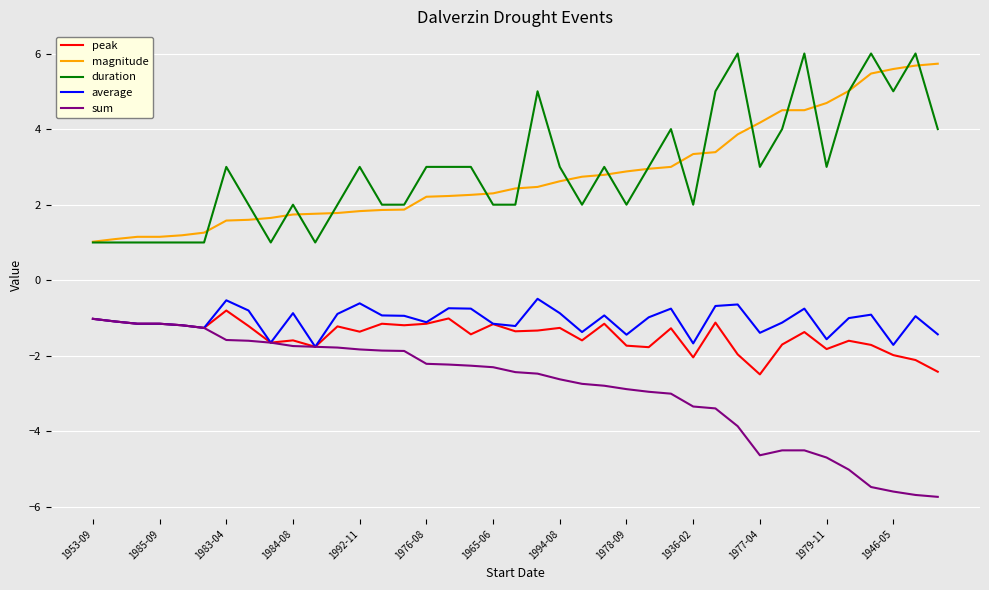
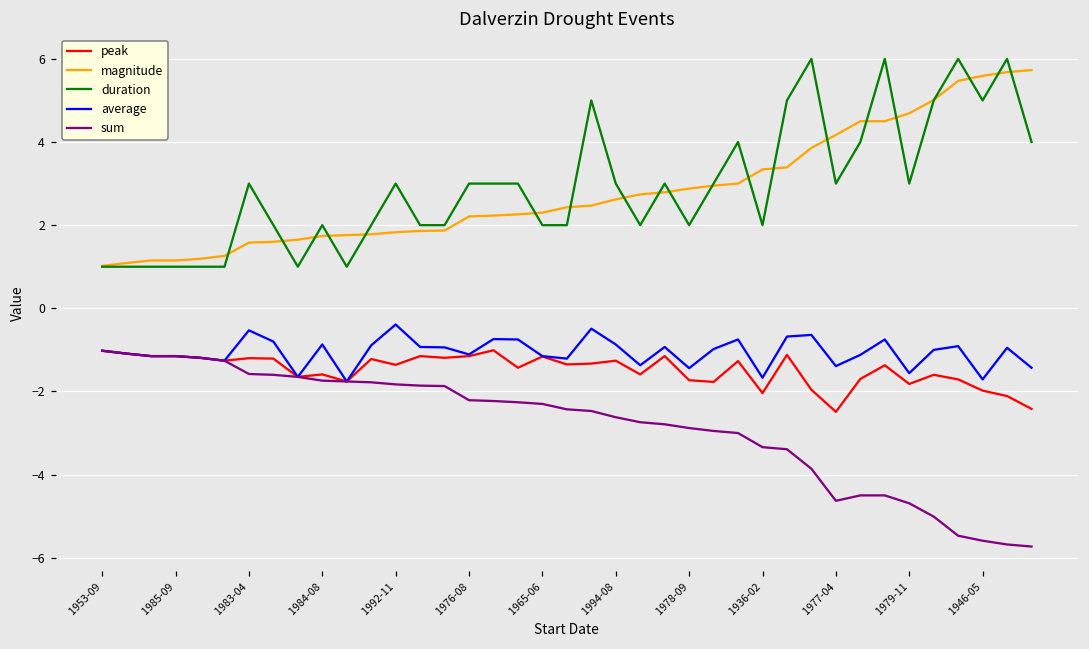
peak, 1983-04: -0.8 -> -1.2
average, 1992-11: -0.6 -> -0.4
